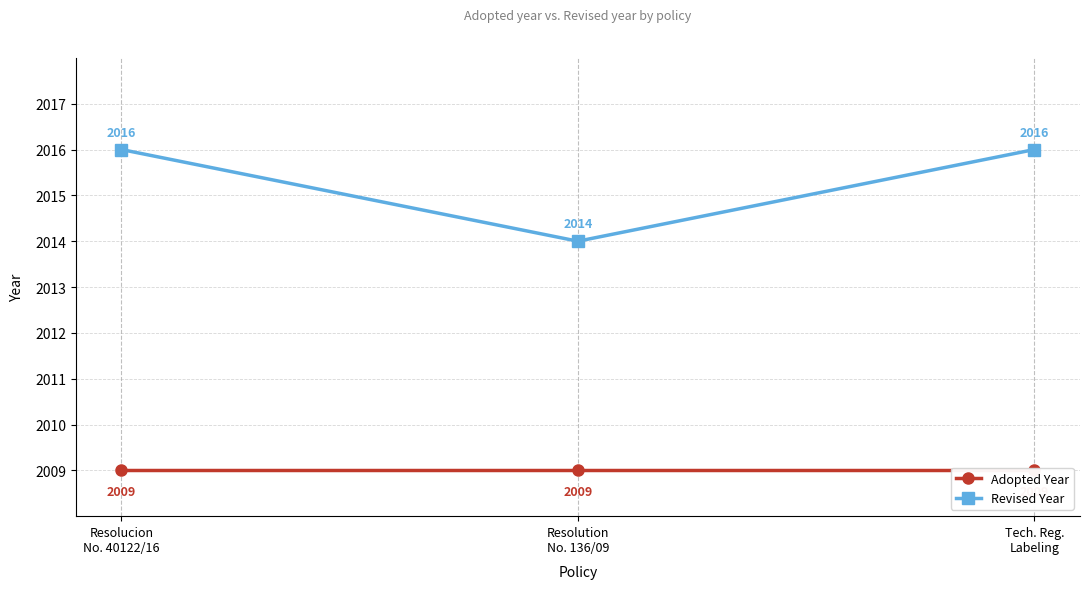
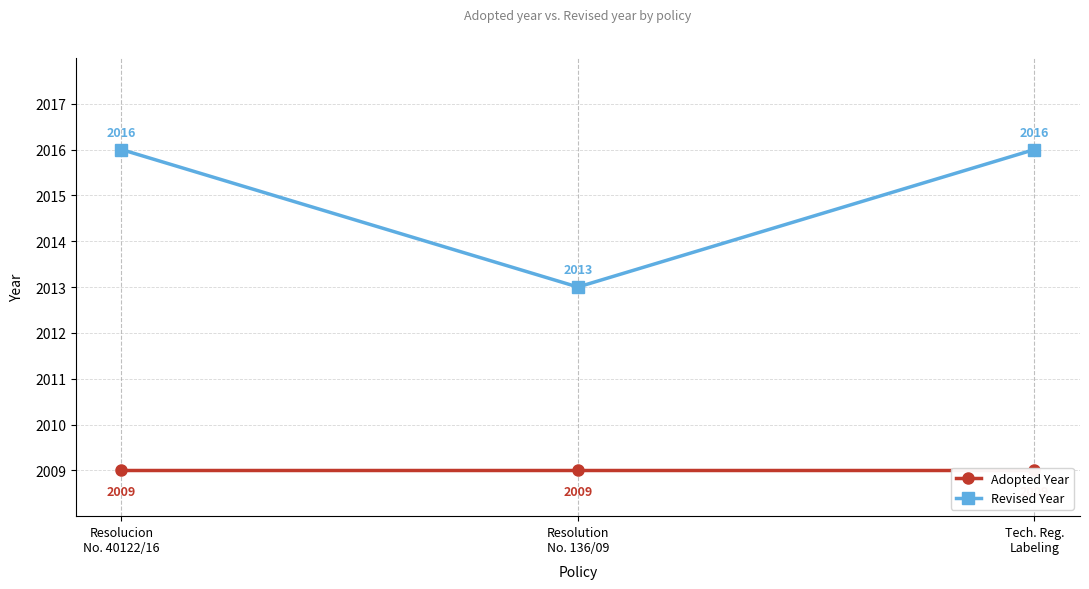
Revised Year, Resolution No. 136/09: 2014 -> 2013
